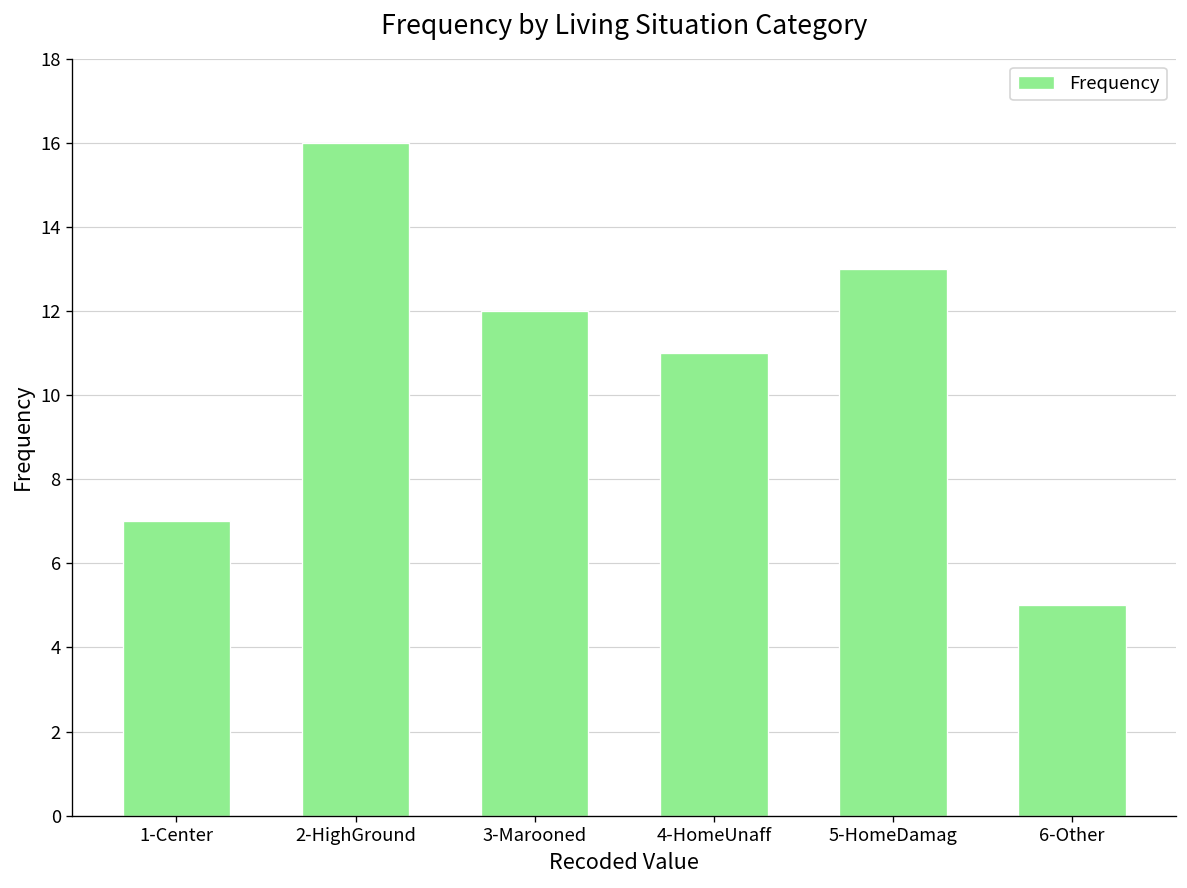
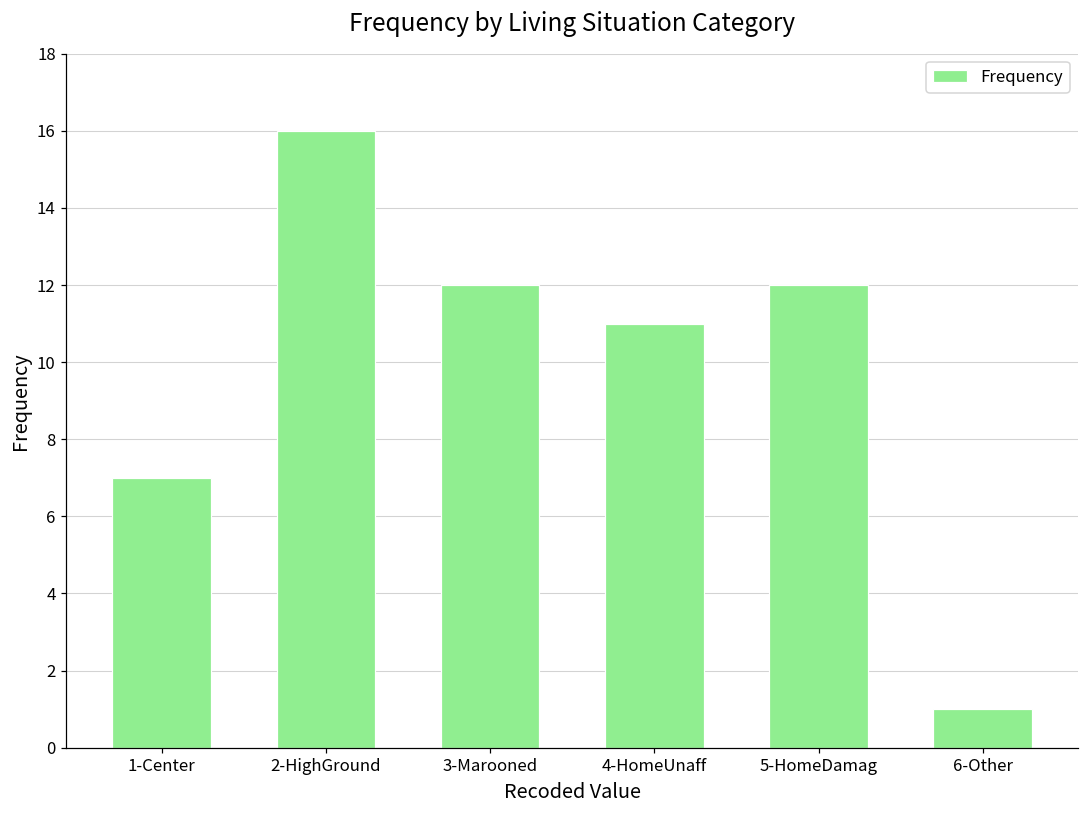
5-HomeDamag: 13 -> 12
6-Other: 5 -> 1
